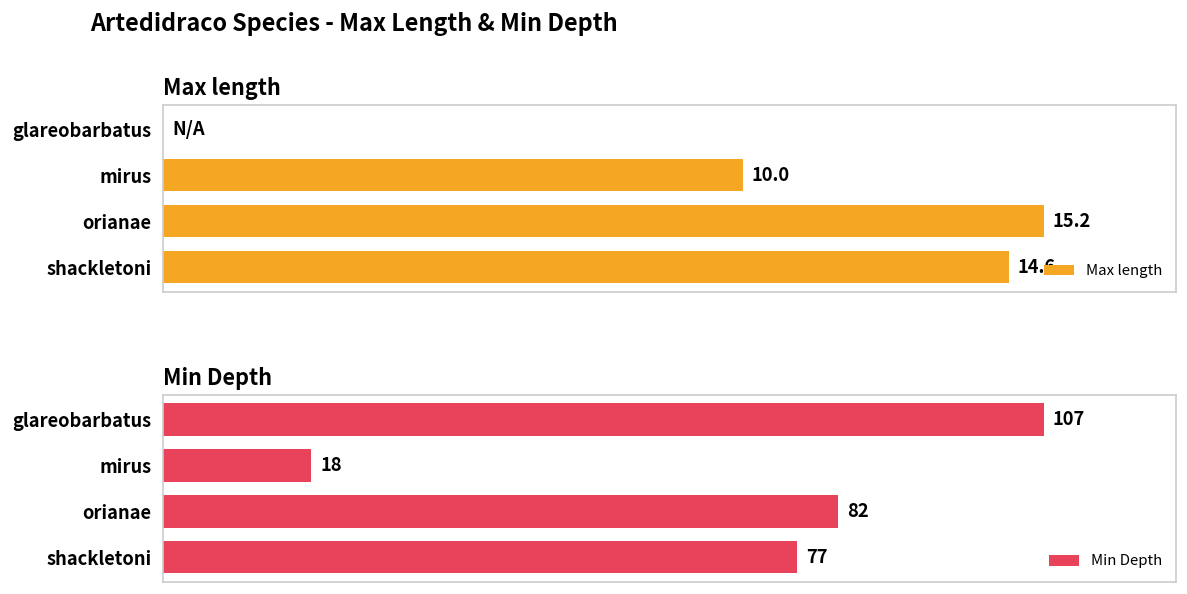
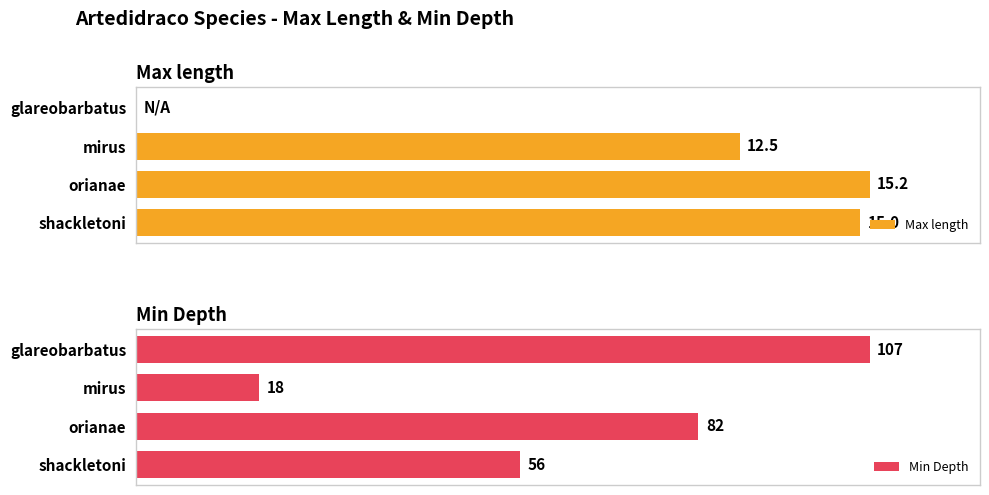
Max length, mirus: 10.0 -> 12.5
Max length, shackletoni: 14.6 -> 15.0
Min Depth, shackletoni: 77 -> 56
